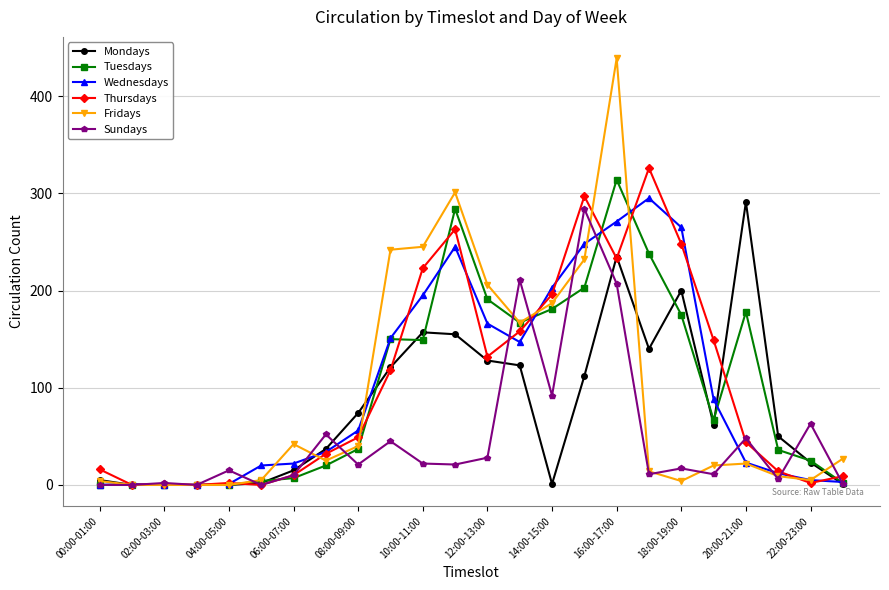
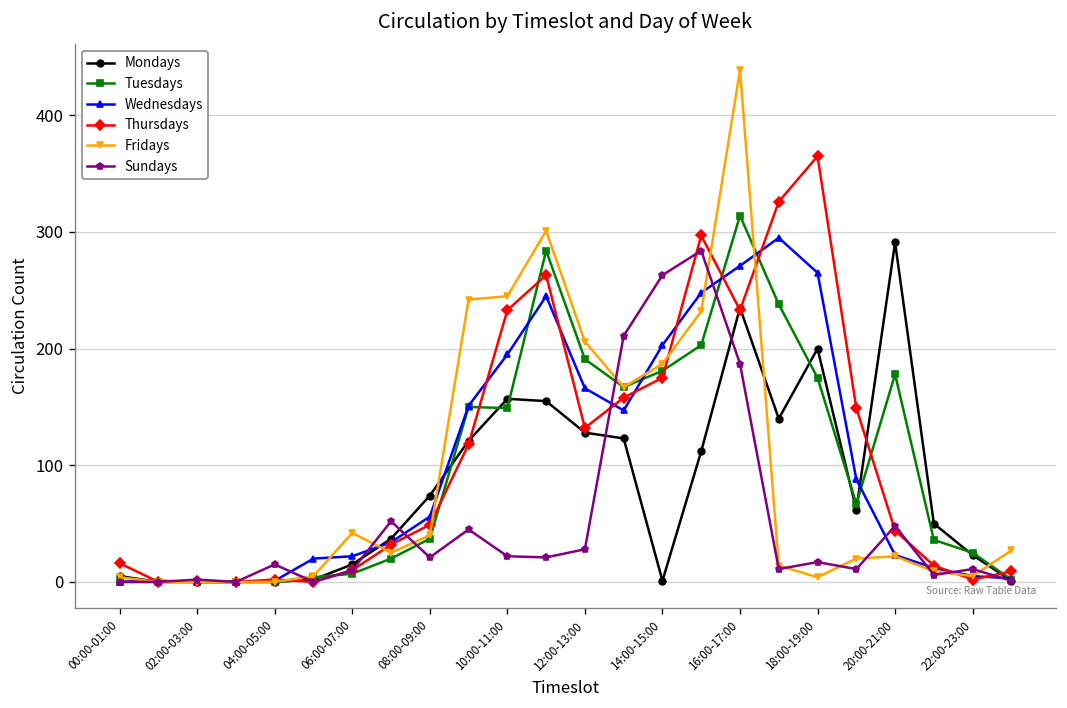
Thursdays, 10:00-11:00: 220 -> 230
Thursdays, 14:00-15:00: 200 -> 180
Sundays, 14:00-15:00: 90 -> 260
Sundays, 16:00-17:00: 210 -> 190
Thursdays, 18:00-19:00: 250 -> 370
Sundays, 22:00-23:00: 60 -> 10
